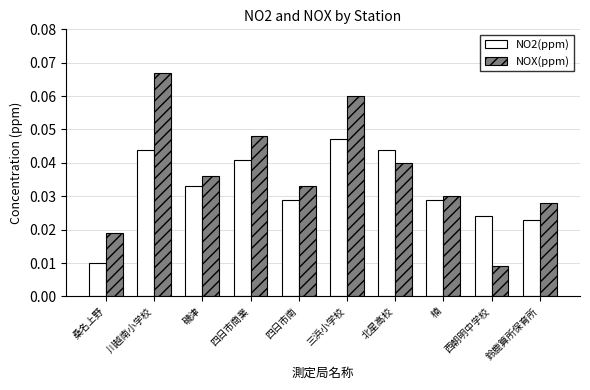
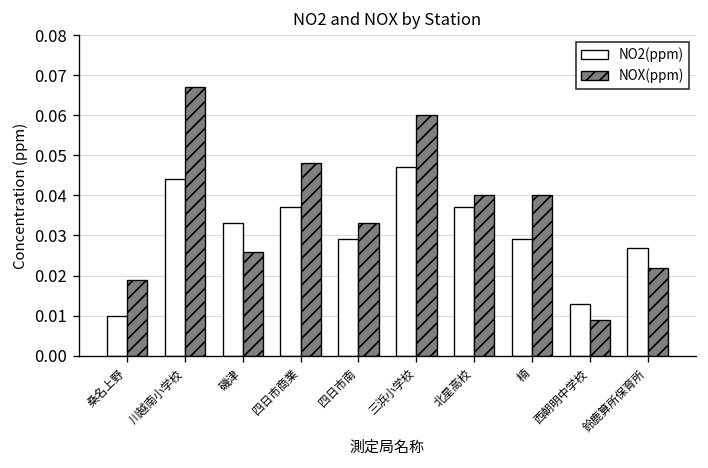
NOX(ppm), 磯津: 0.036 -> 0.026
NO2(ppm), 四日市商業: 0.041 -> 0.037
NO2(ppm), 北星高校: 0.044 -> 0.037
NOX(ppm), 楠: 0.03 -> 0.04
NO2(ppm), 西朝明中学校: 0.024 -> 0.013
NO2(ppm), 鈴鹿算所保育所: 0.023 -> 0.027
NOX(ppm), 鈴鹿算所保育所: 0.028 -> 0.022
